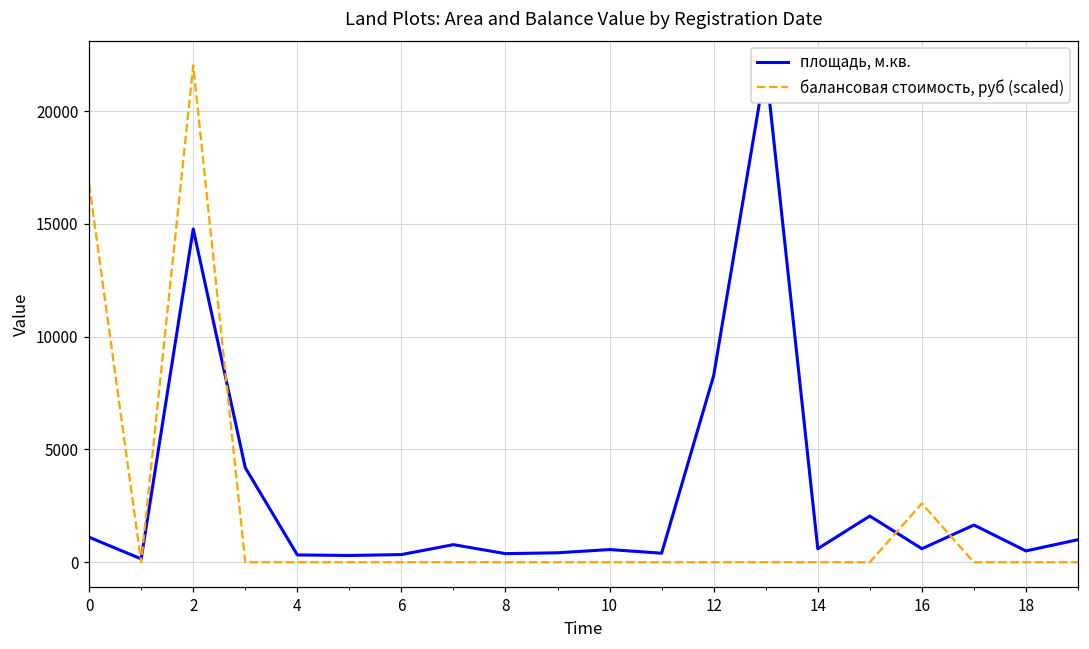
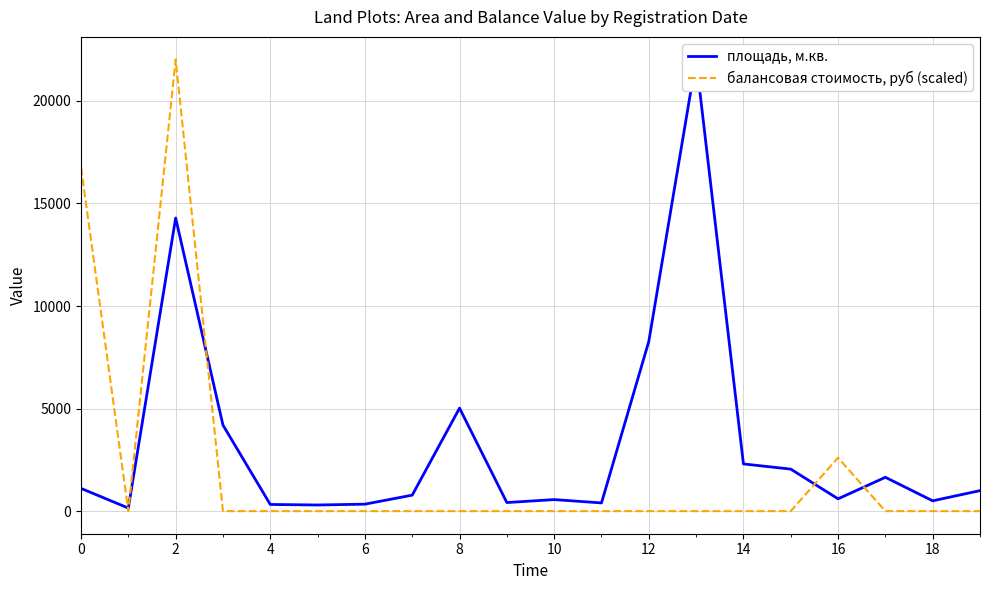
площадь, м.кв., 2: 14800 -> 14300
площадь, м.кв., 8: 400 -> 5000
площадь, м.кв., 14: 600 -> 2300
